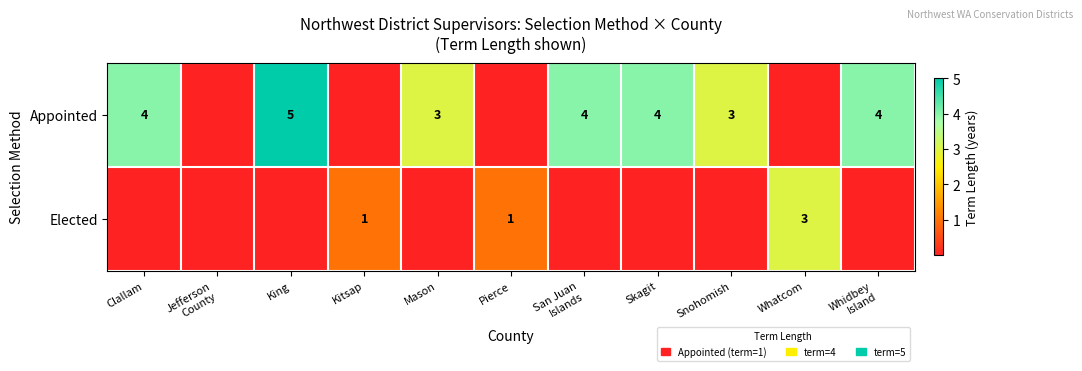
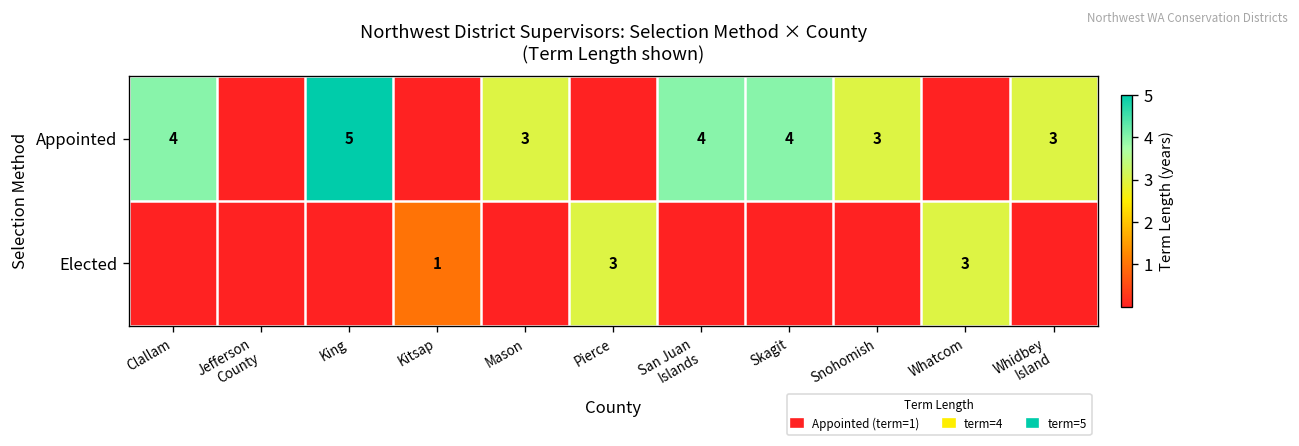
Appointed, Whidbey Island: 4 -> 3
Elected, Pierce: 1 -> 3
